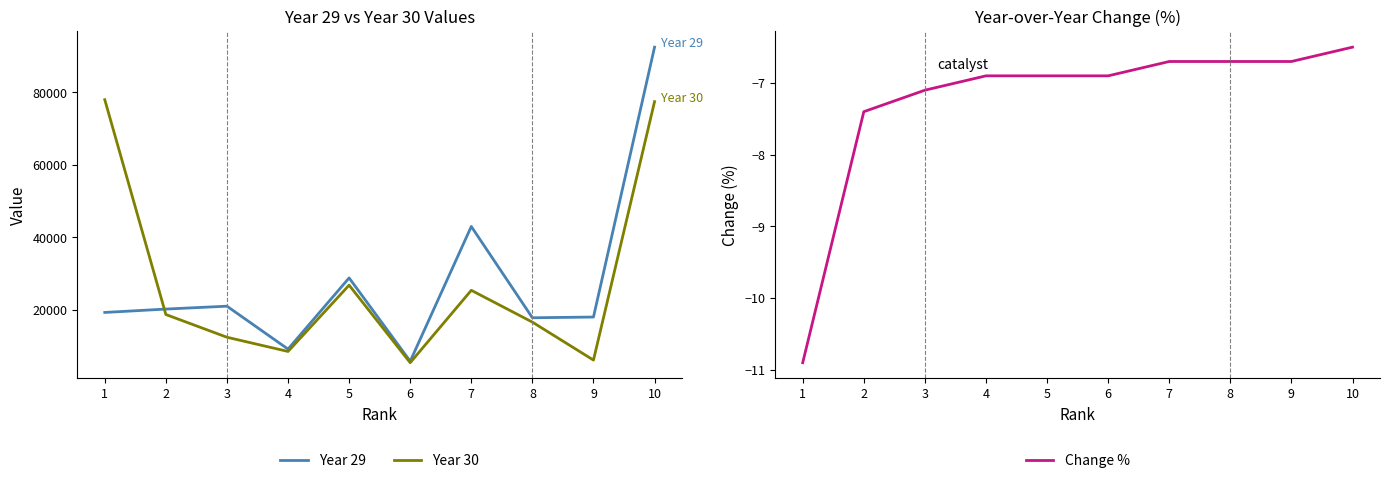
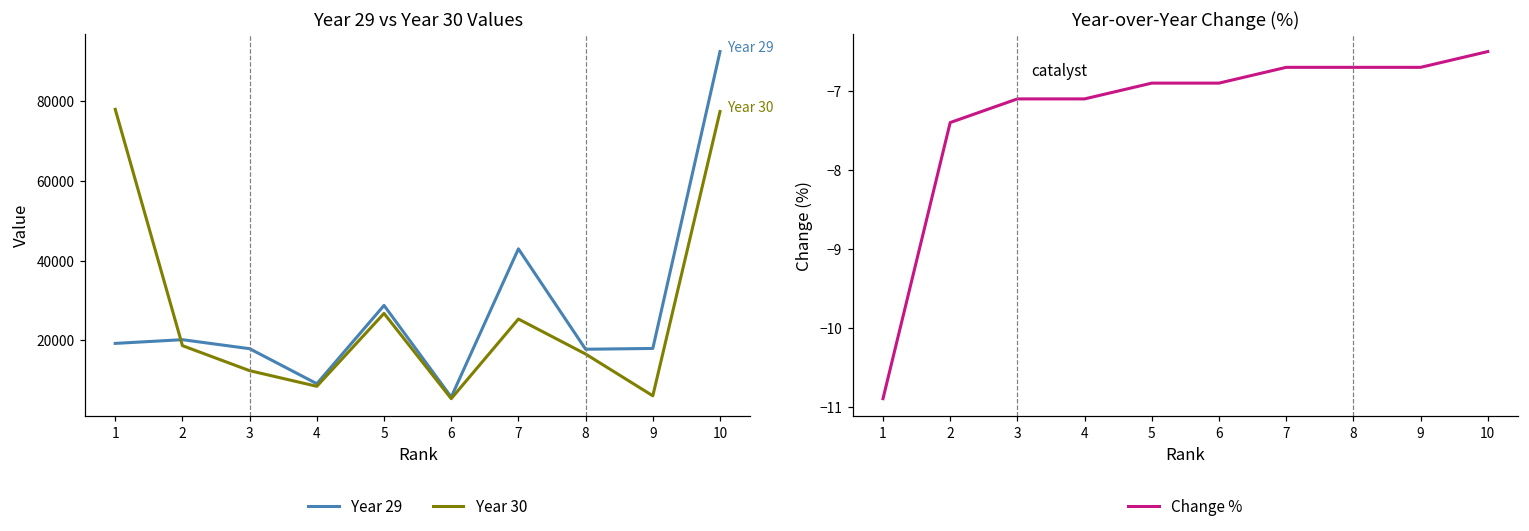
Year 29 vs Year 30 Values, Year 29, 3: 21000 -> 18000
Year-over-Year Change (%), 4: -6.9 -> -7.1
